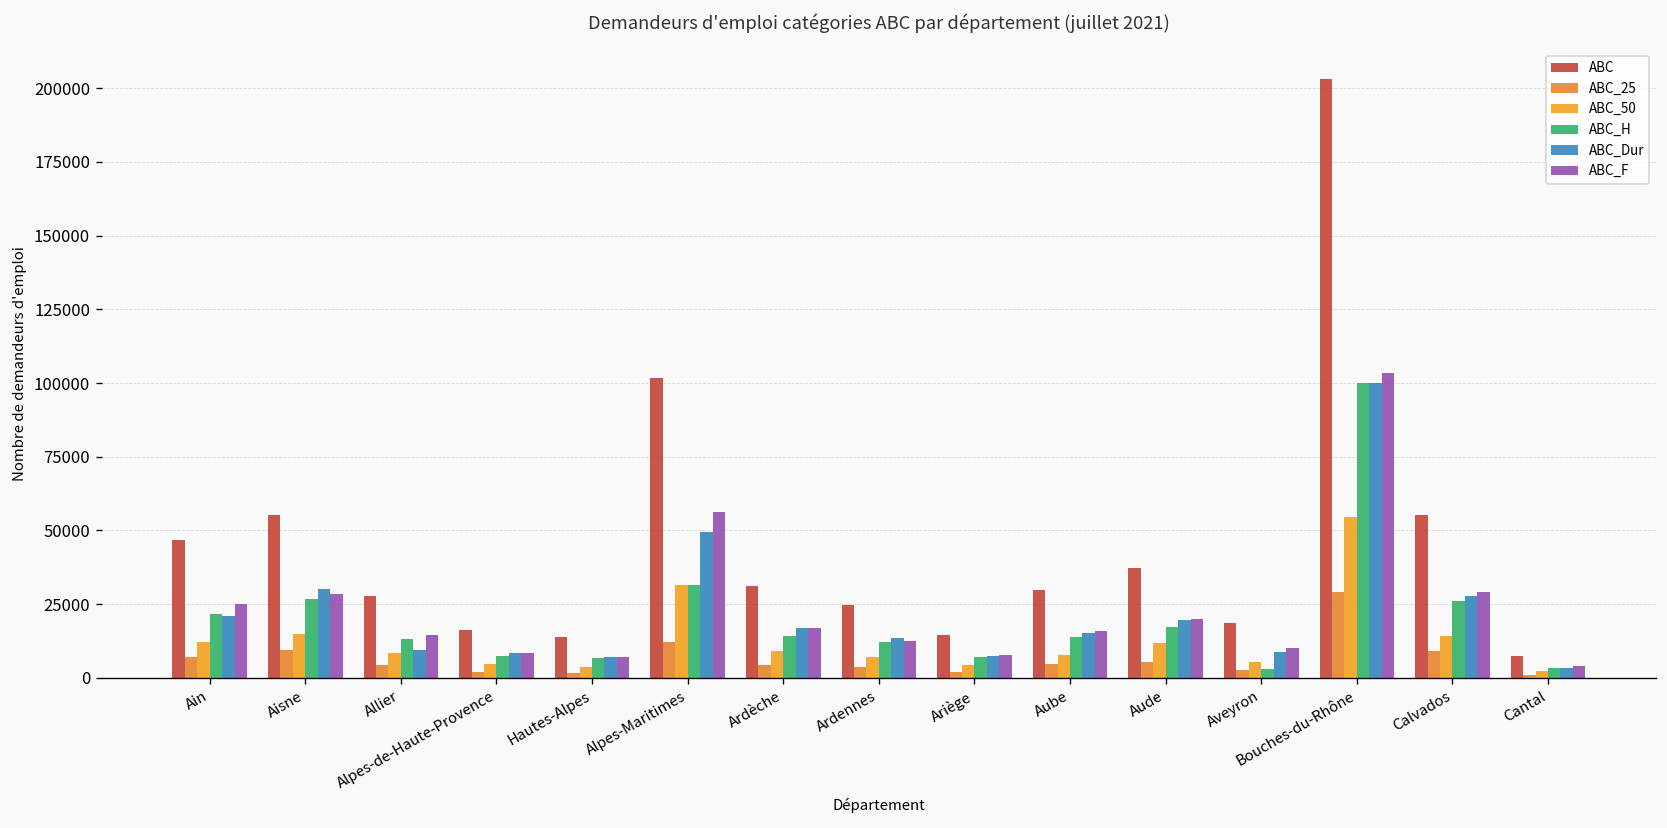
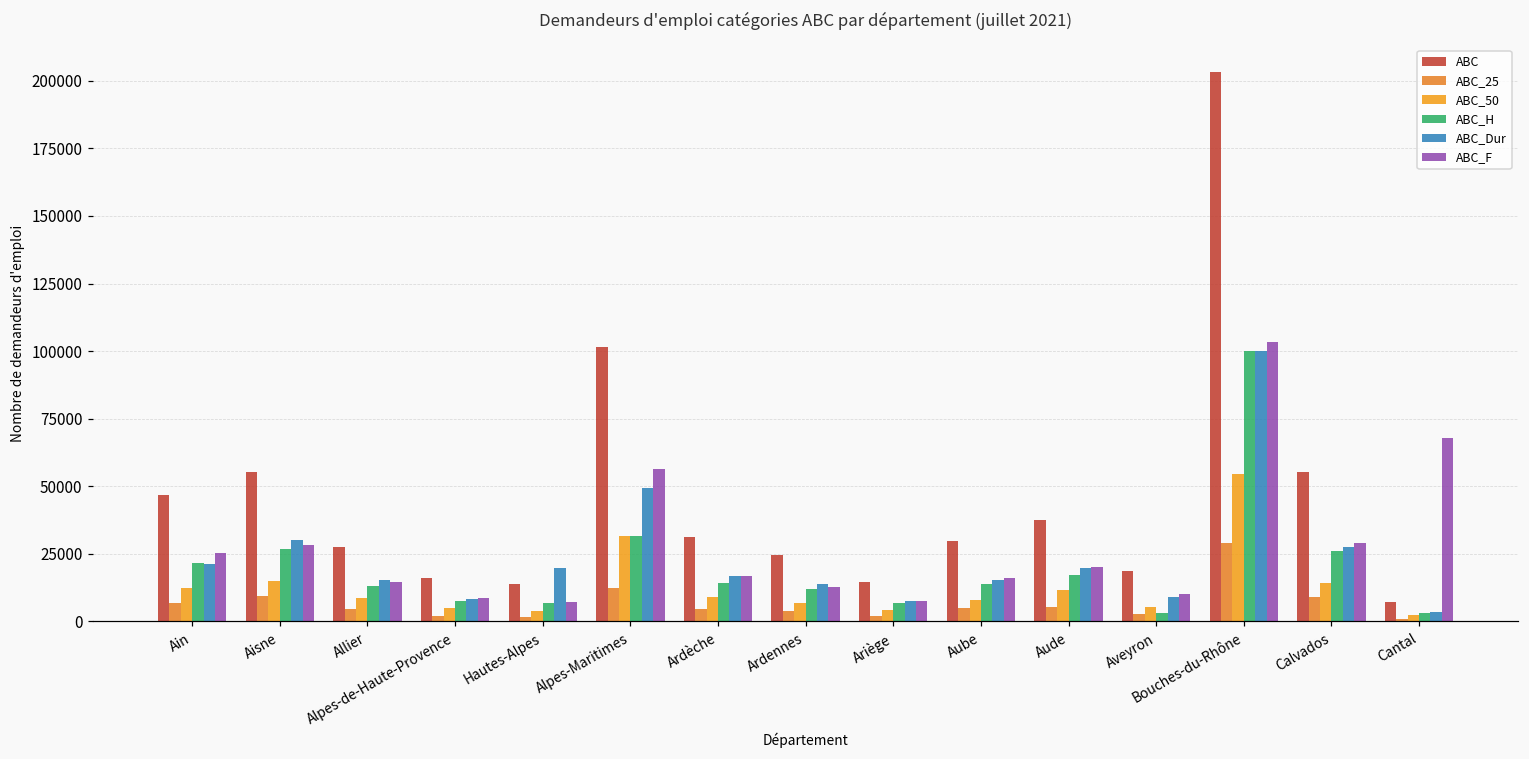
ABC_Dur, Allier: 10000 -> 15000
ABC_Dur, Hautes-Alpes: 7000 -> 20000
ABC_F, Cantal: 4000 -> 68000
